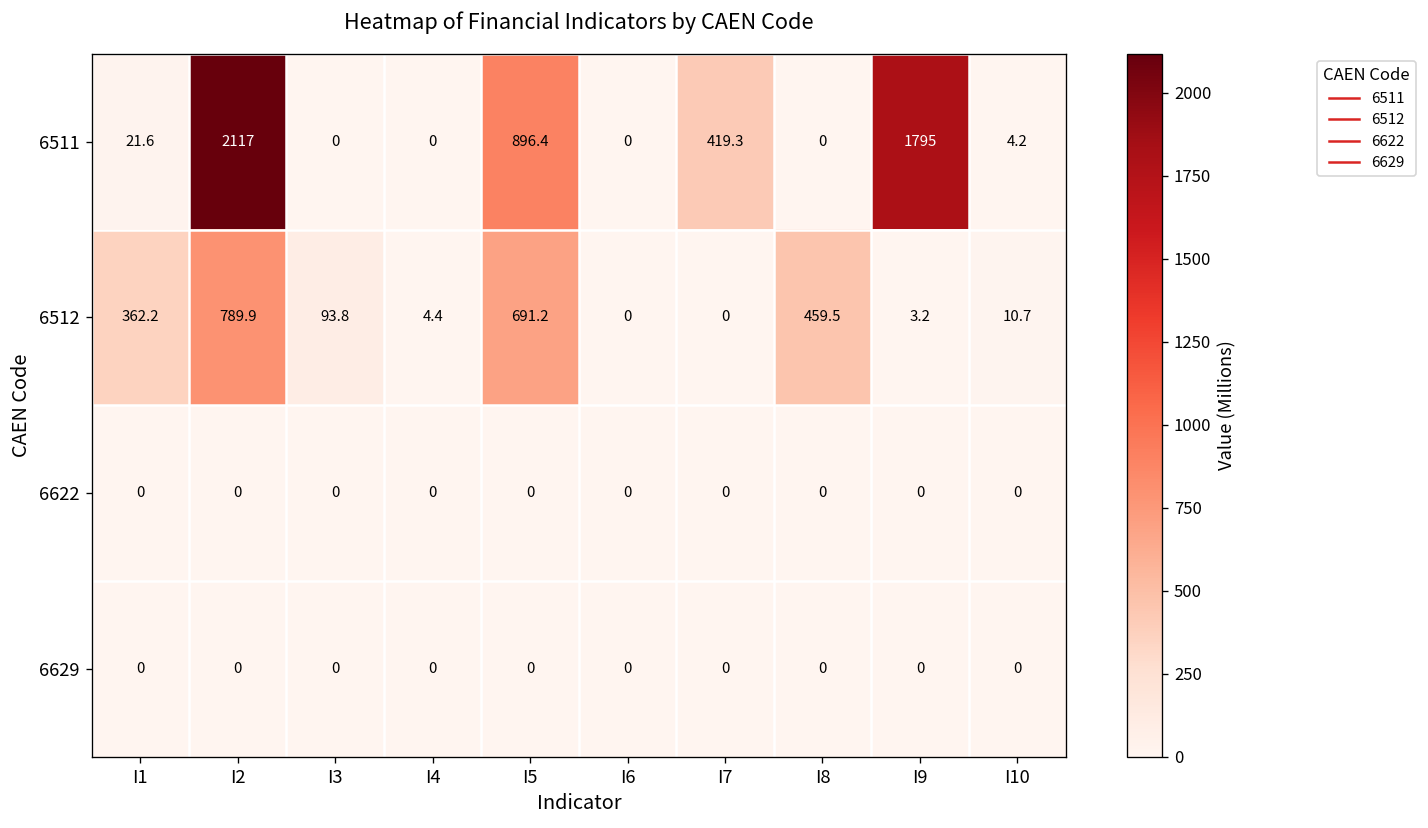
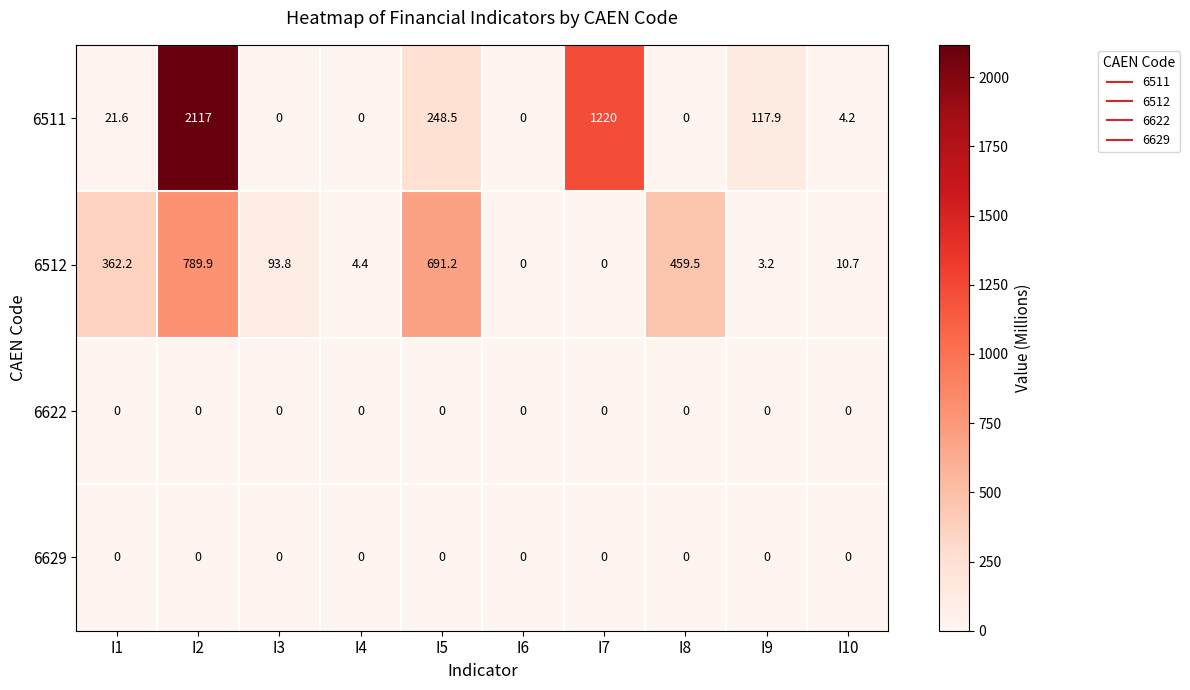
6511, I5: 896.4 -> 248.5
6511, I7: 419.3 -> 1220
6511, I9: 1795 -> 117.9
